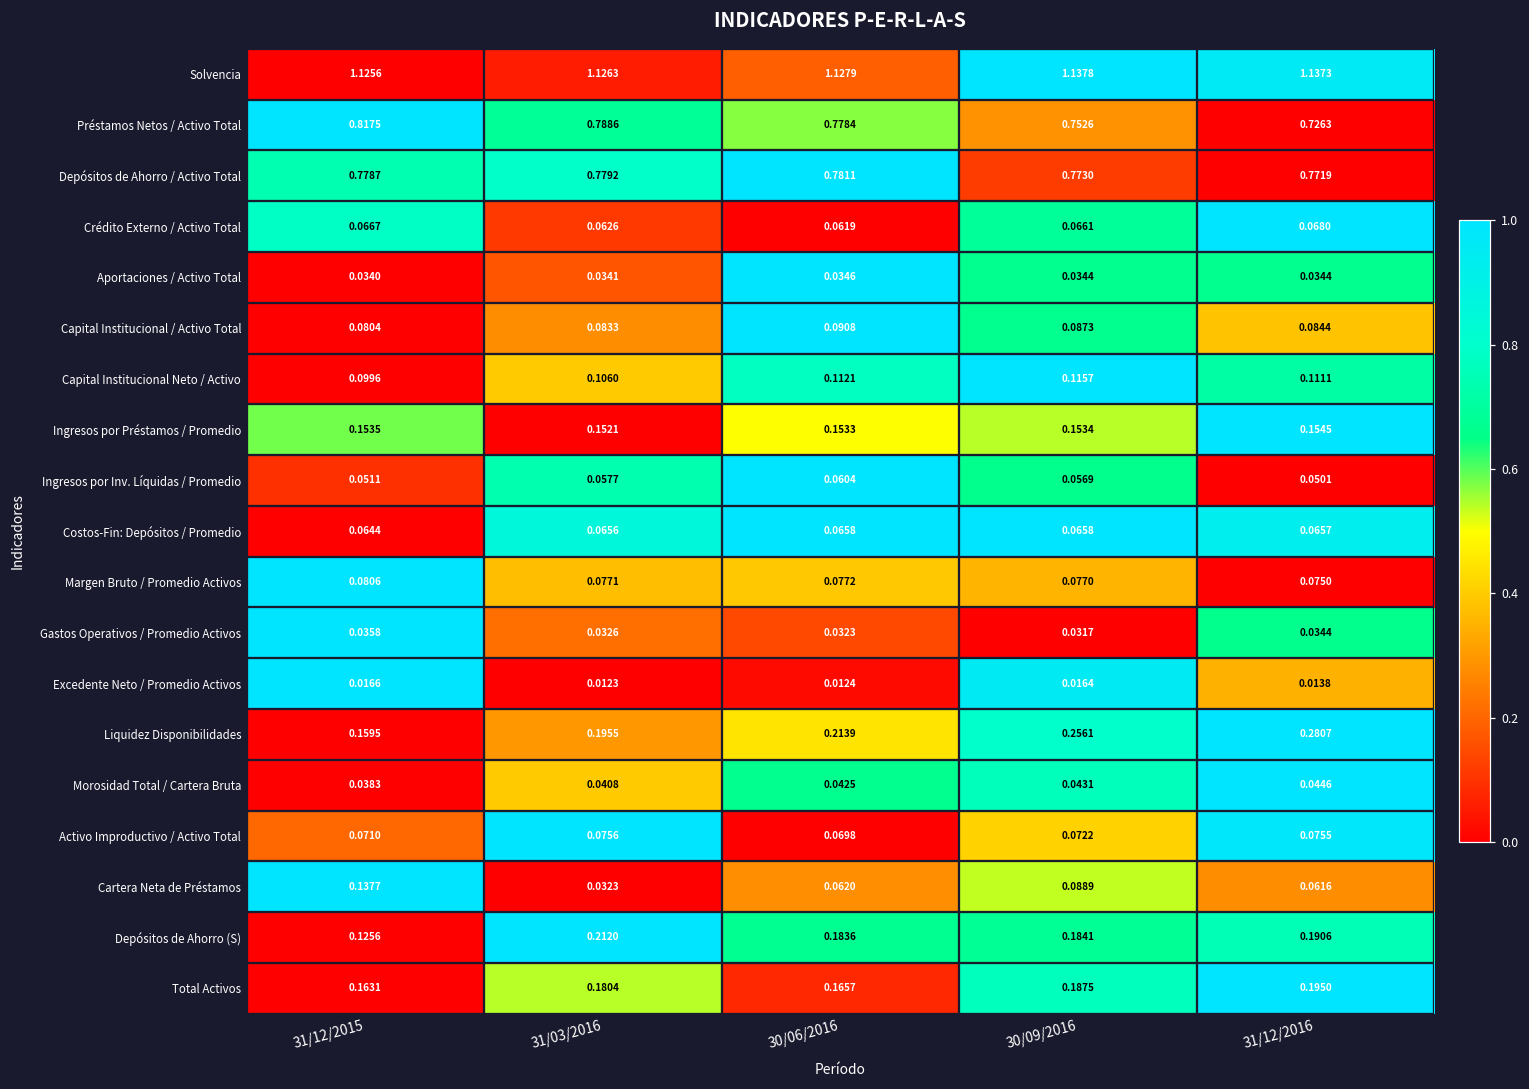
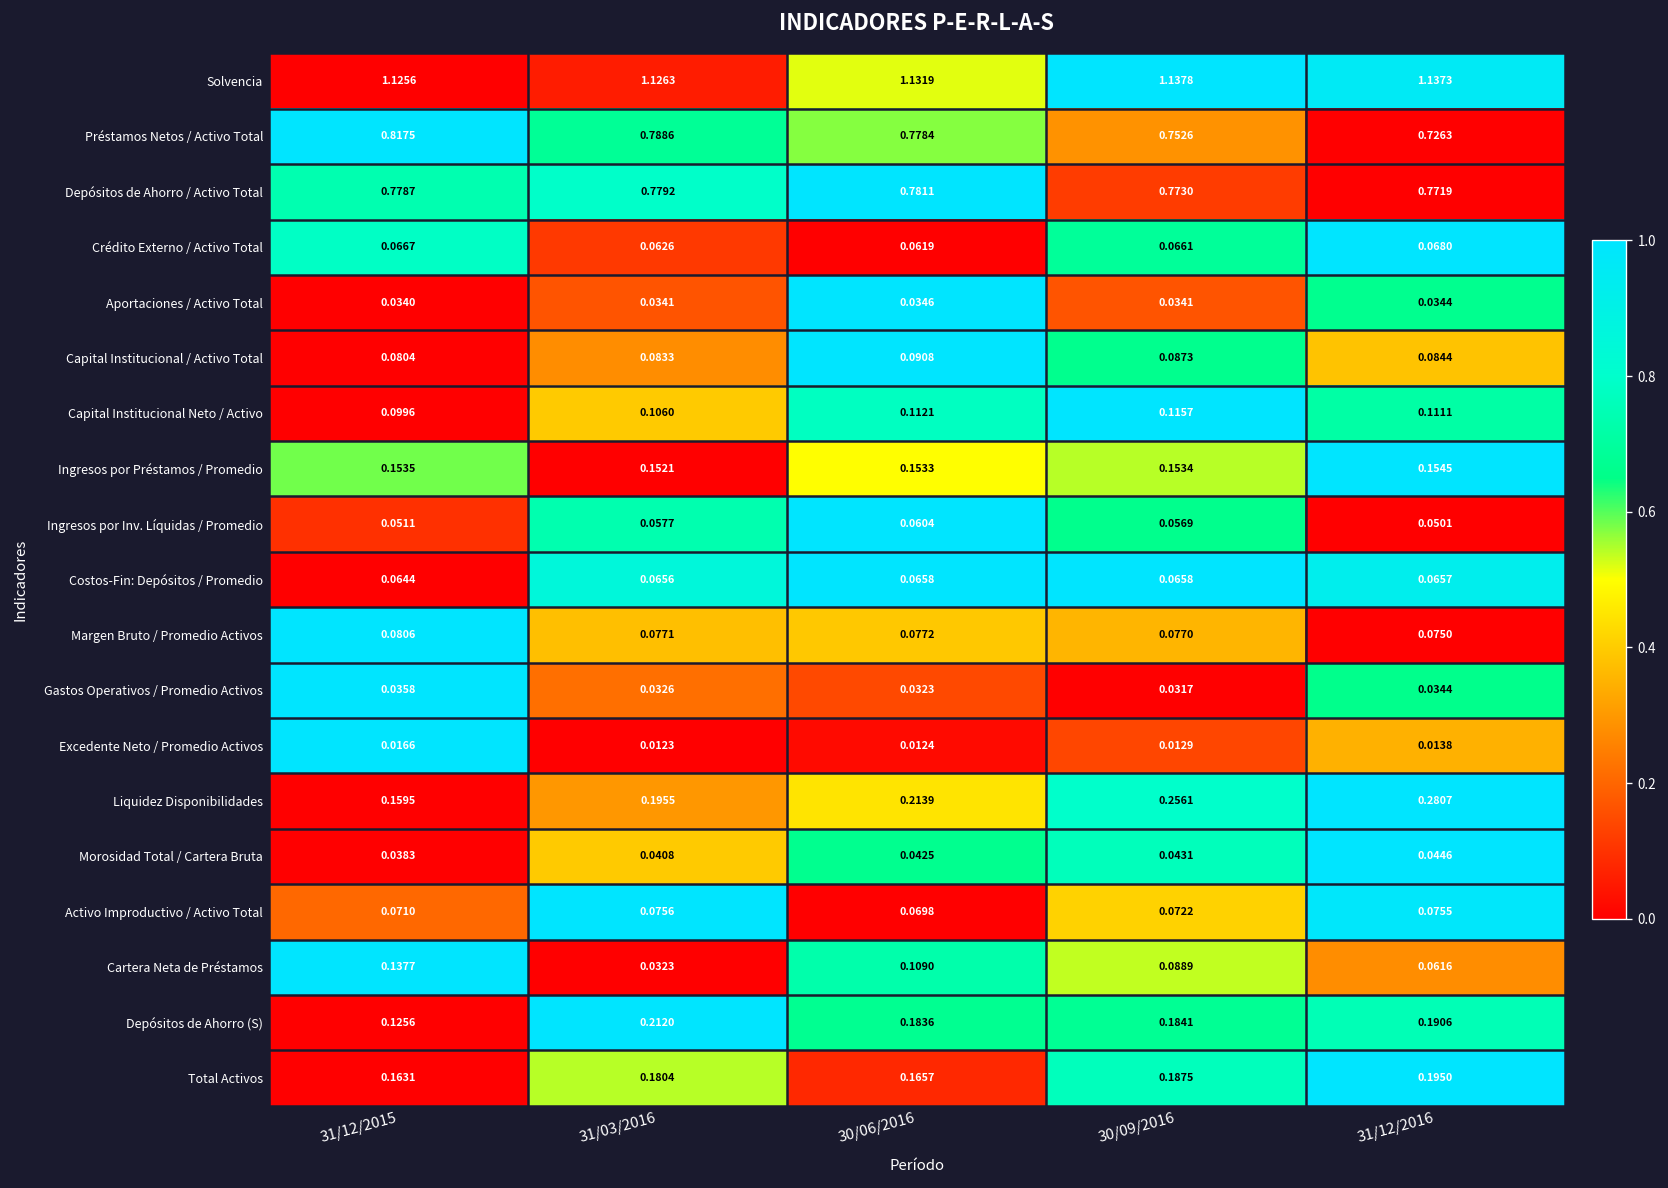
Solvencia, 30/06/2016: 1.1279 -> 1.1319
Aportaciones / Activo Total, 30/09/2016: 0.0344 -> 0.0341
Excedente Neto / Promedio Activos, 30/09/2016: 0.0164 -> 0.0129
Cartera Neta de Préstamos, 30/06/2016: 0.0620 -> 0.1090
